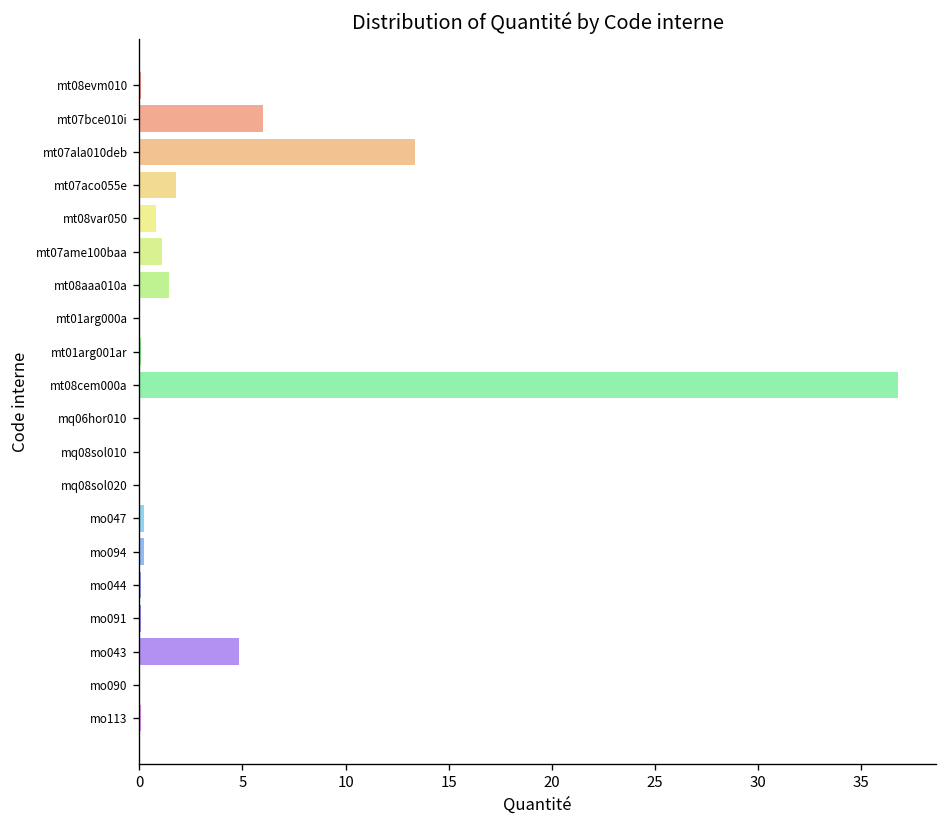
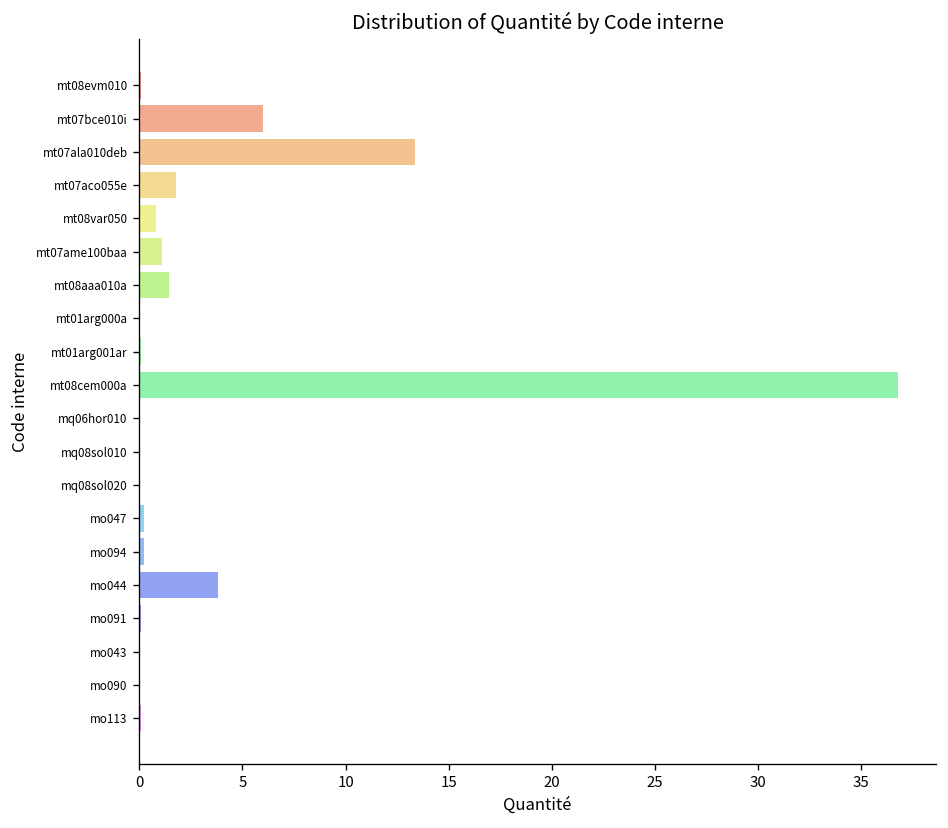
mo044: 0.1 -> 3.8
mo043: 4.8 -> 0.1
